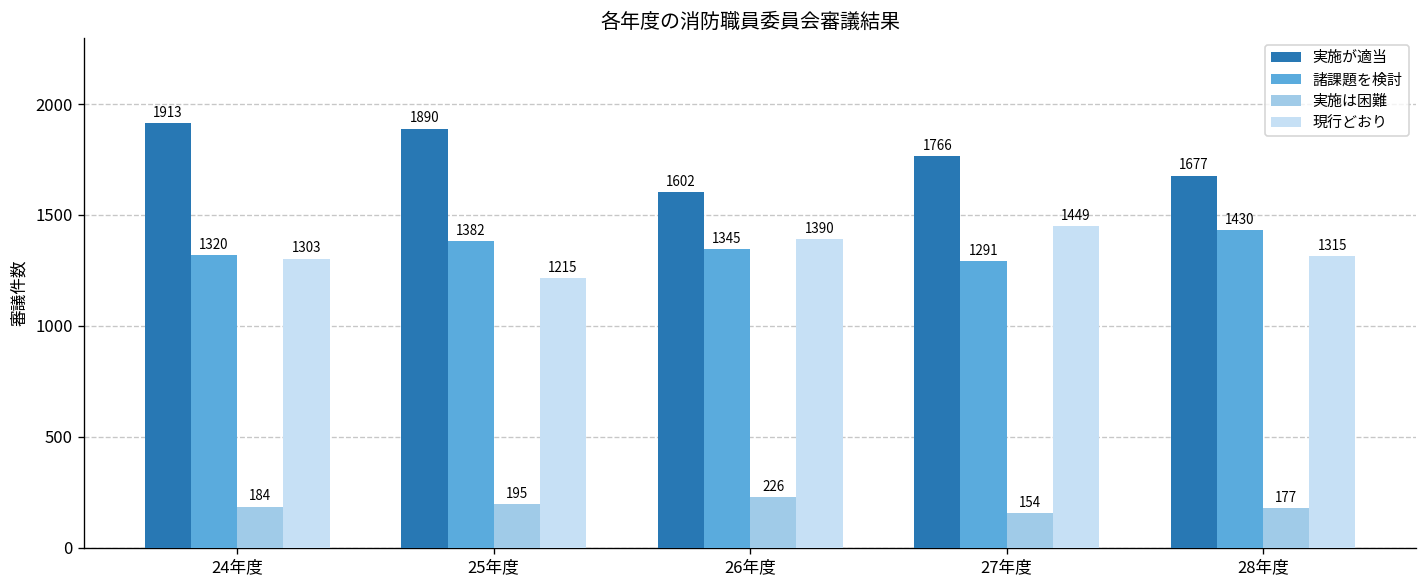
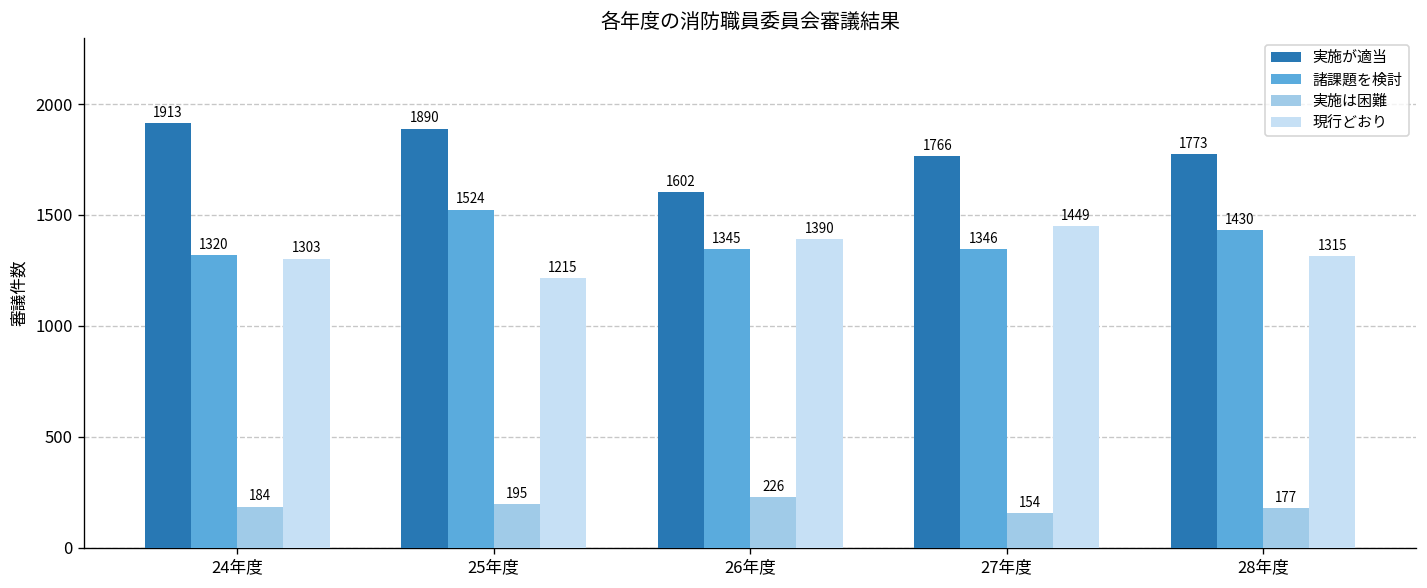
諸課題を検討, 25年度: 1382 -> 1524
諸課題を検討, 27年度: 1291 -> 1346
実施が適当, 28年度: 1677 -> 1773
